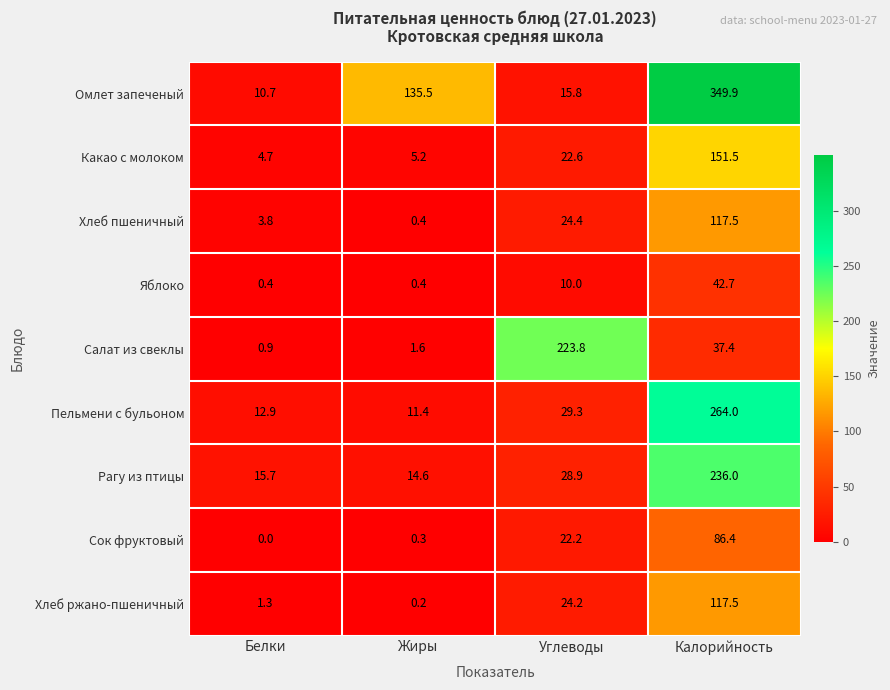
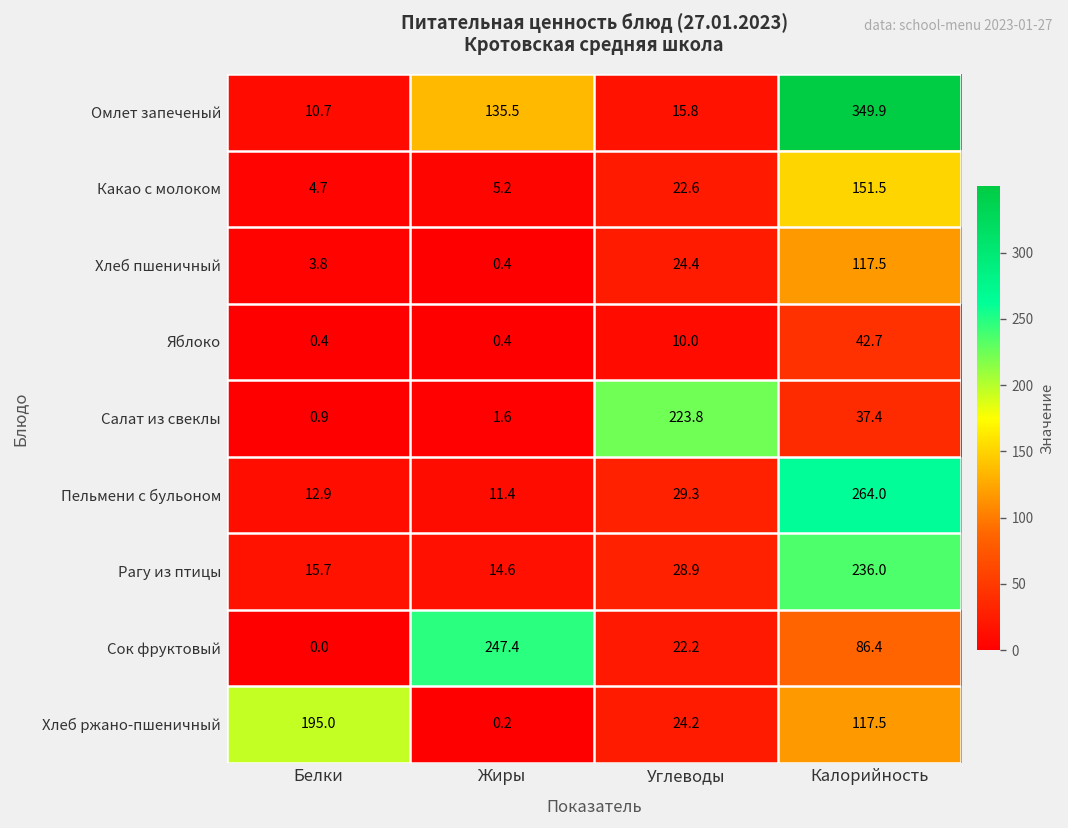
Сок фруктовый, Жиры: 0.3 -> 247.4
Хлеб ржано-пшеничный, Белки: 1.3 -> 195.0
